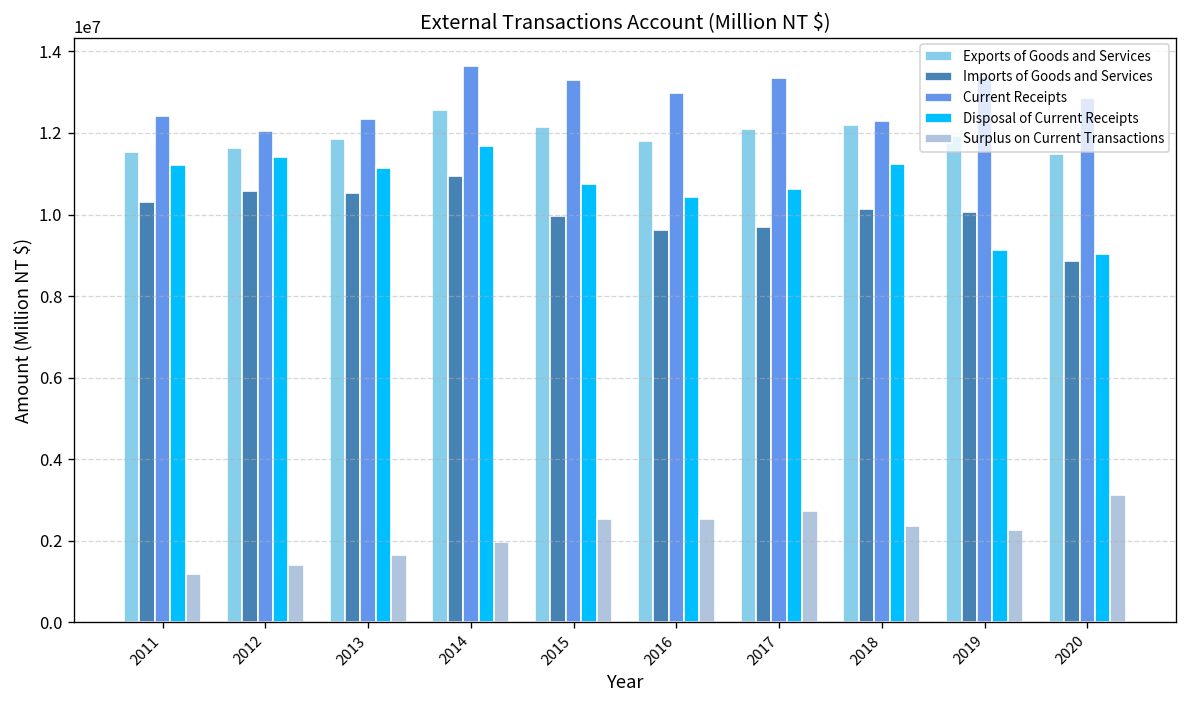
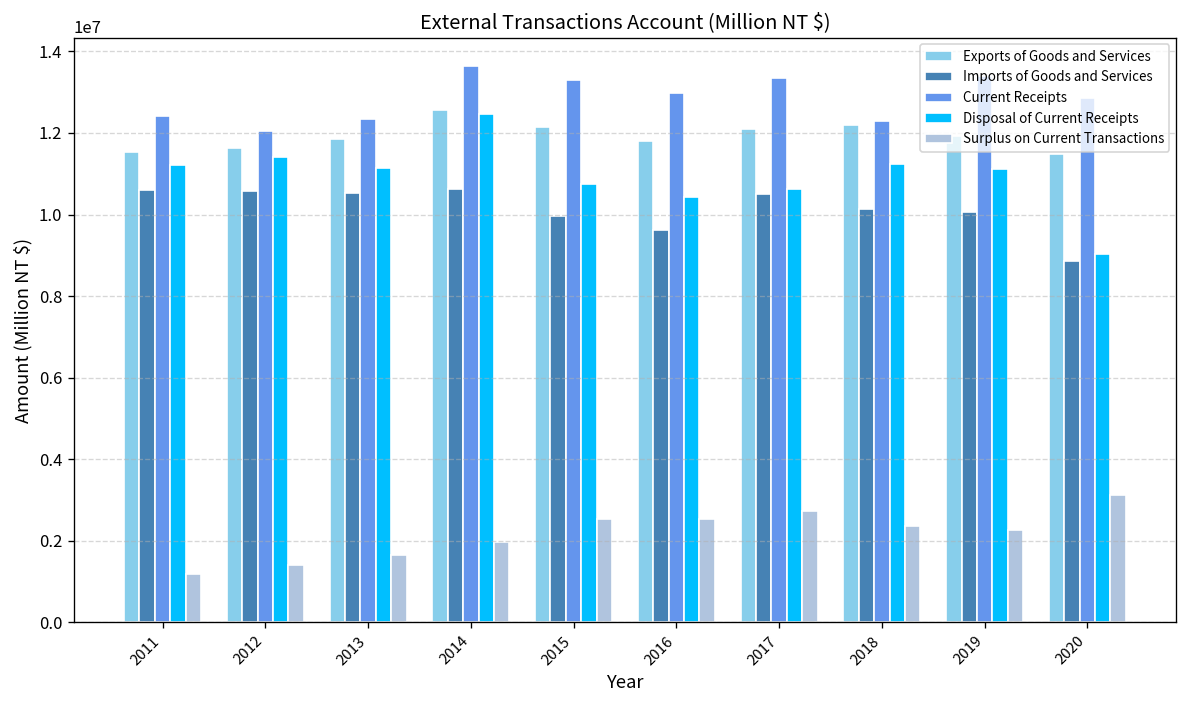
Imports of Goods and Services, 2011: 10300000 -> 10600000
Imports of Goods and Services, 2014: 10900000 -> 10600000
Disposal of Current Receipts, 2014: 11700000 -> 12500000
Imports of Goods and Services, 2017: 9700000 -> 10500000
Disposal of Current Receipts, 2019: 9100000 -> 11100000
